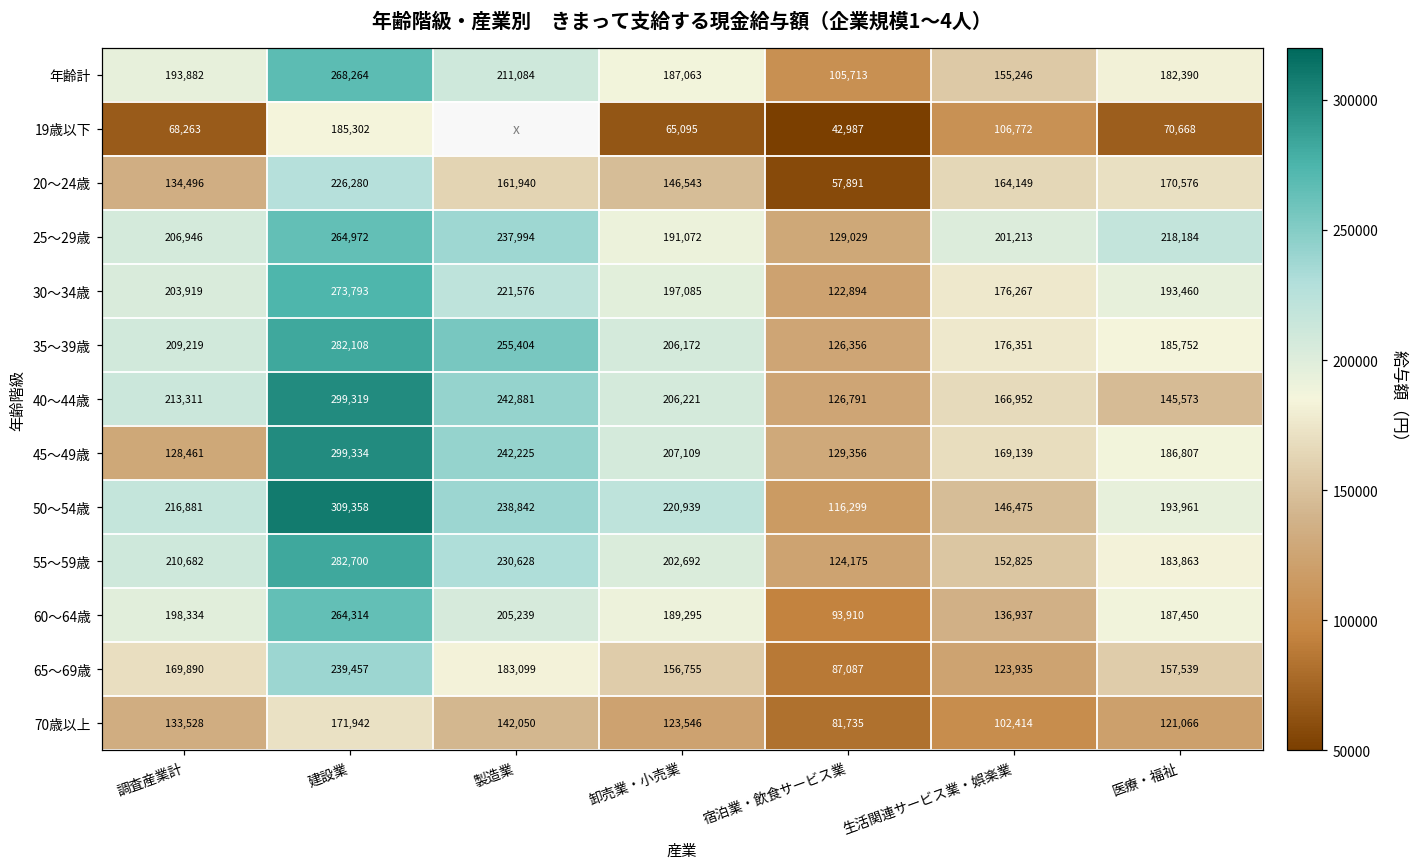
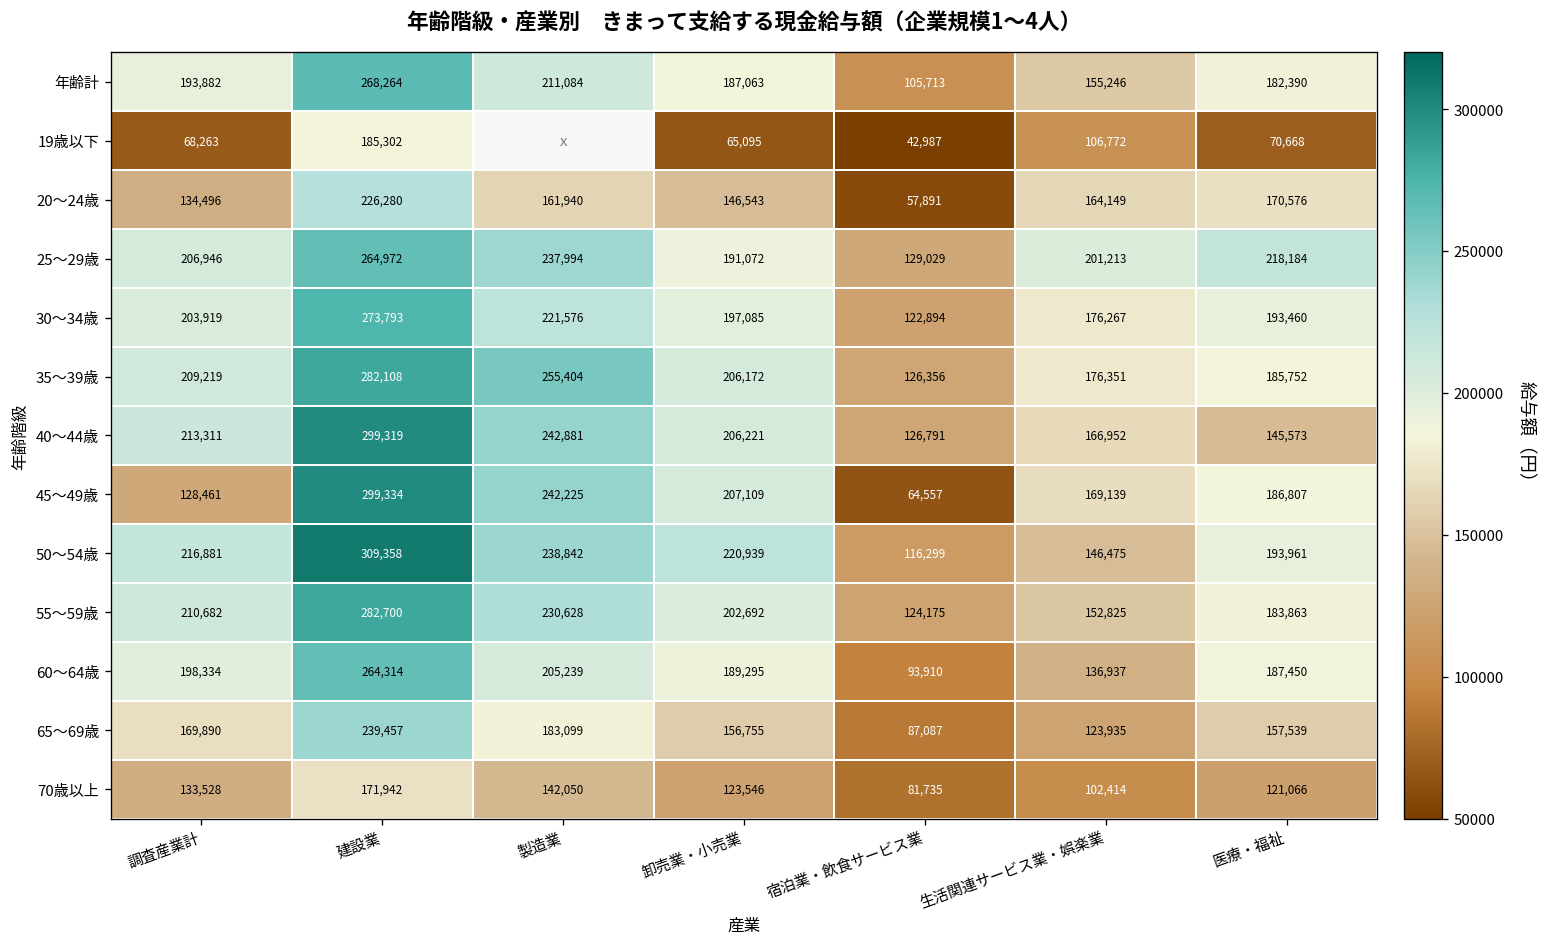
45～49歳, 宿泊業・飲食サービス業: 129,356 -> 64,557
